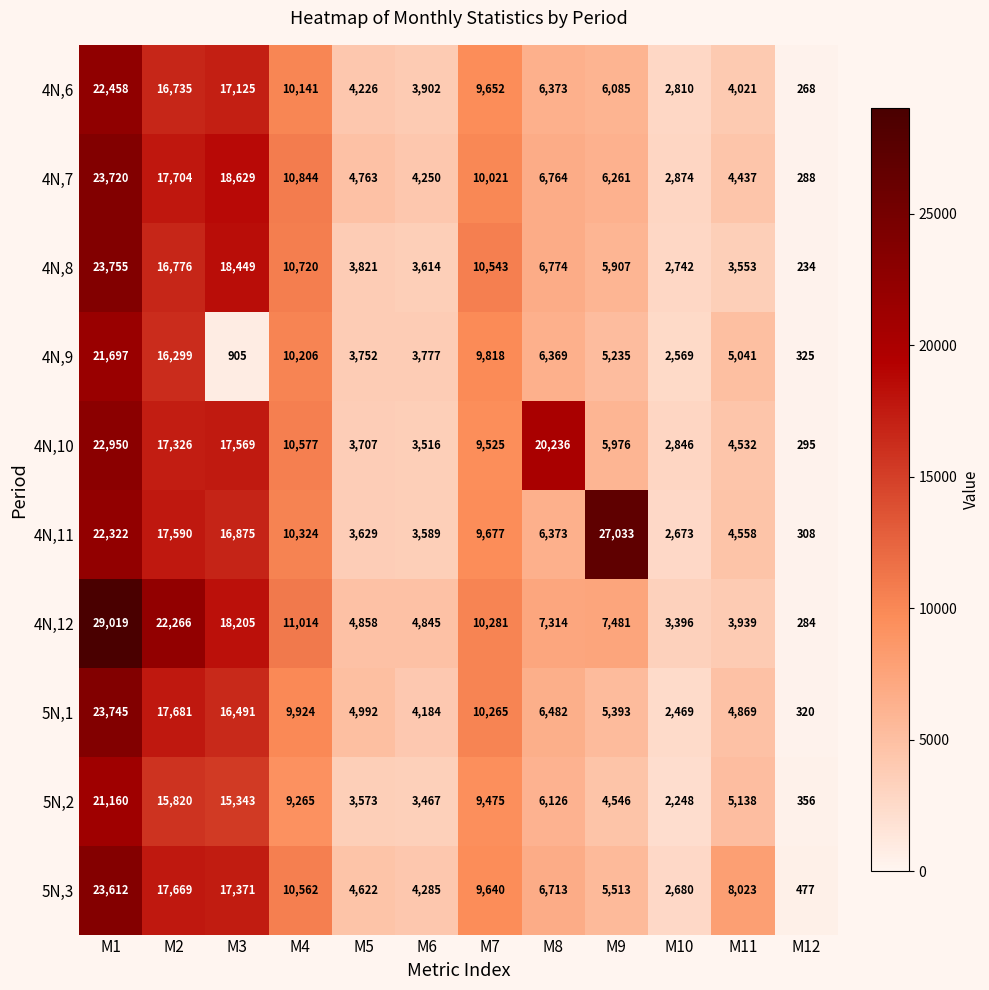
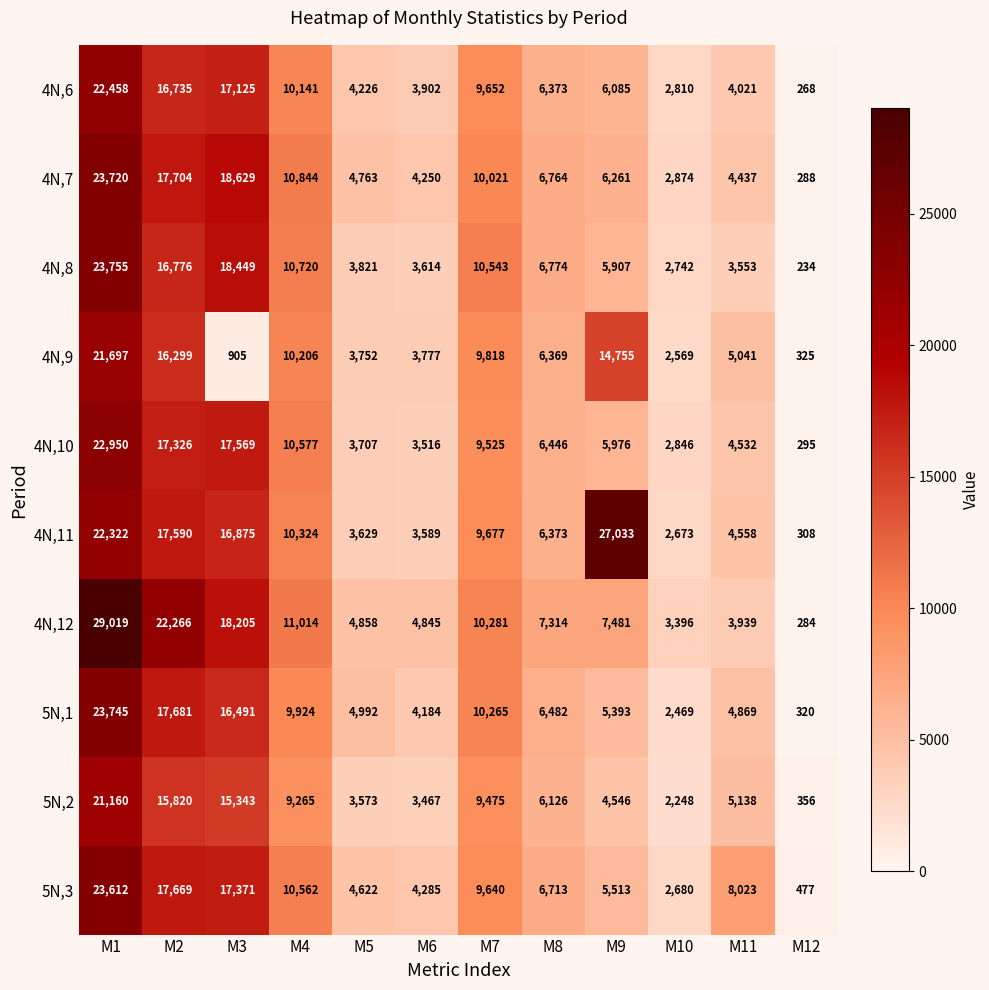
4N,9, M9: 5,235 -> 14,755
4N,10, M8: 20,236 -> 6,446
